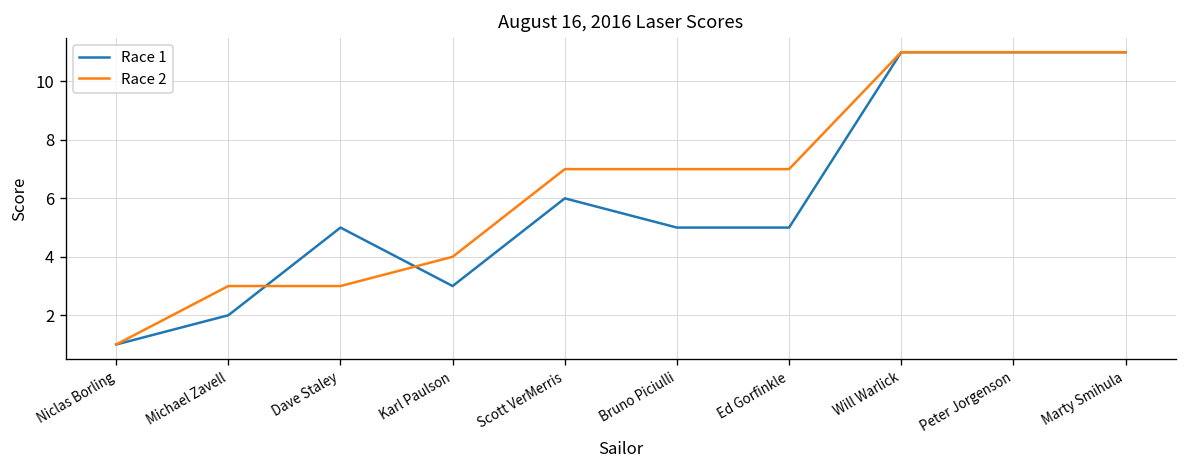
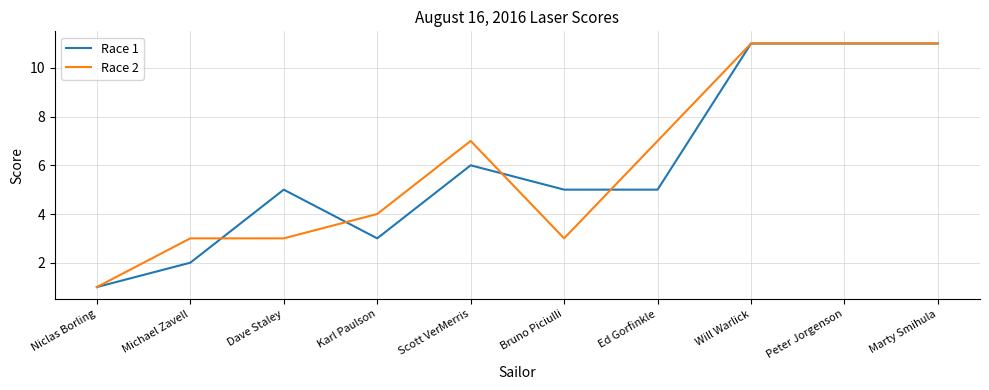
Race 2, Bruno Piciulli: 7 -> 3
